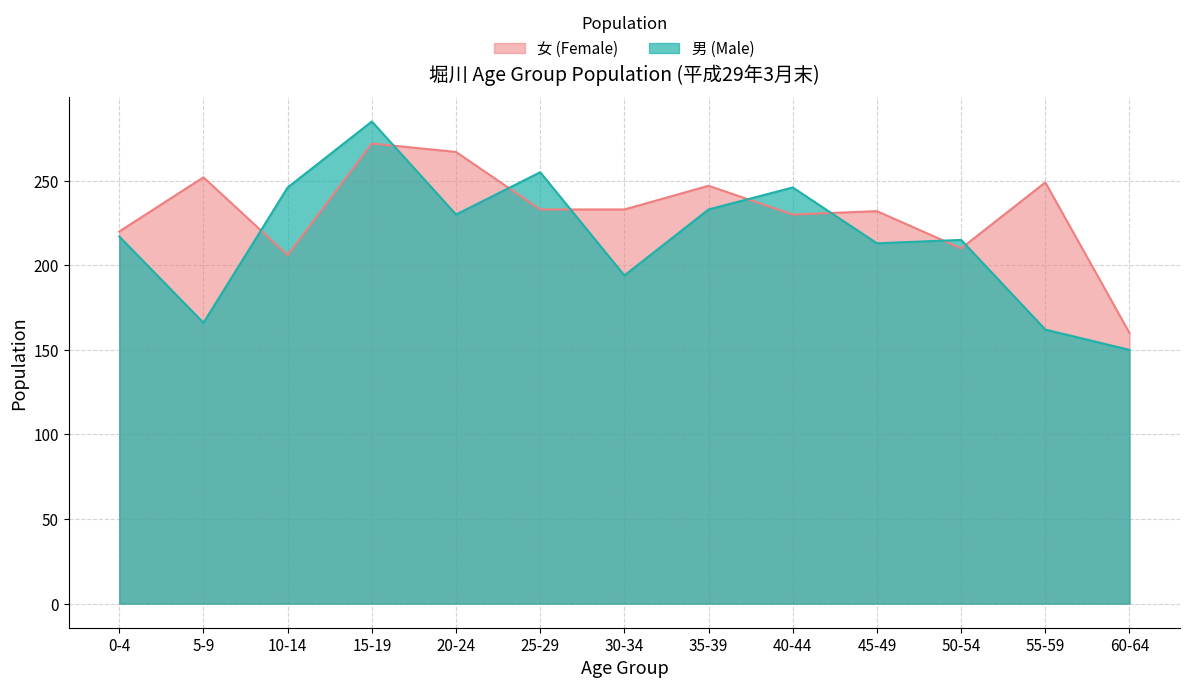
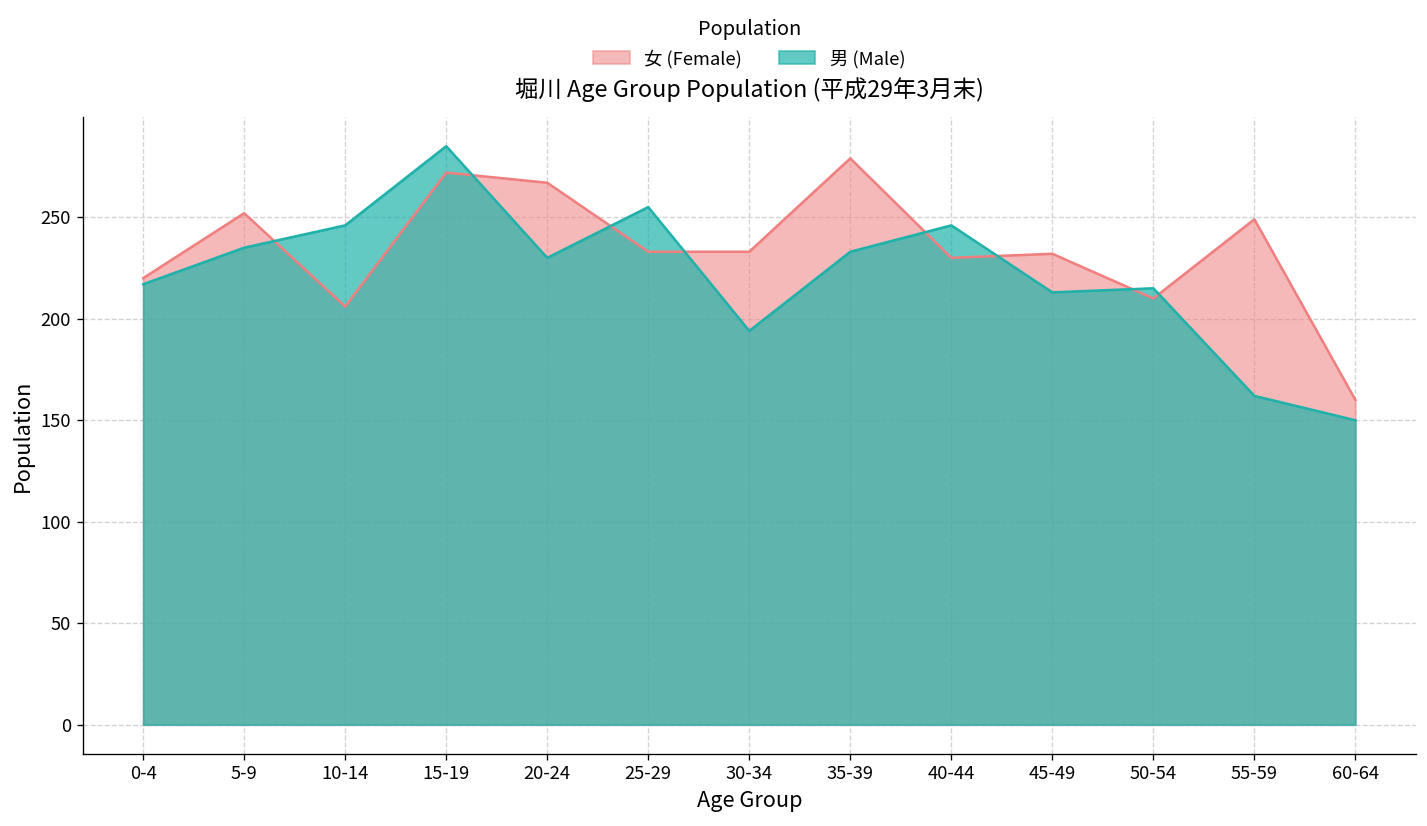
男 (Male), 5-9: 166 -> 235
女 (Female), 35-39: 247 -> 279
